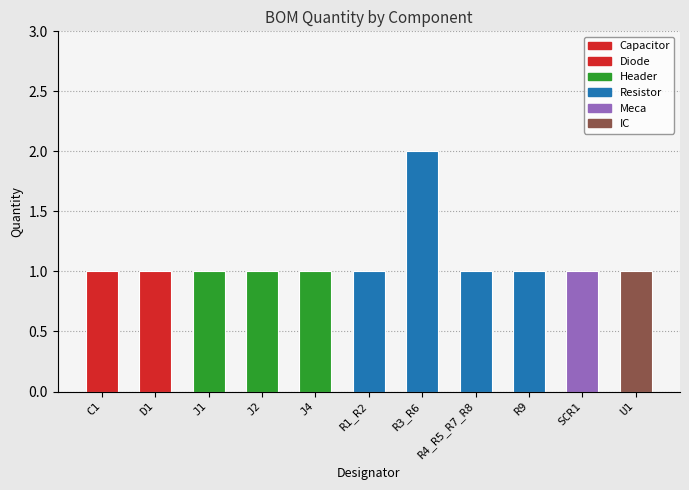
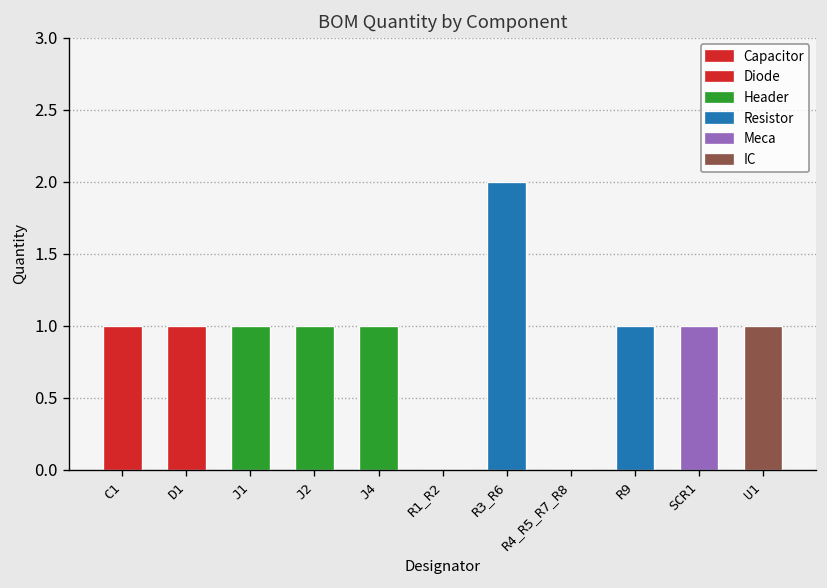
R1_R2: 1 -> 0
R4_R5_R7_R8: 1 -> 0
